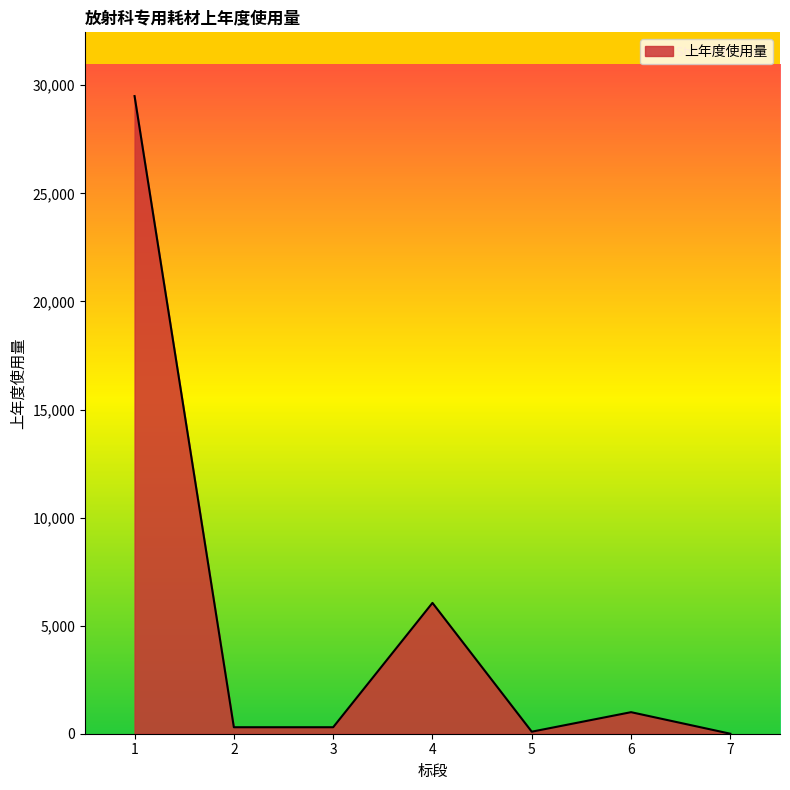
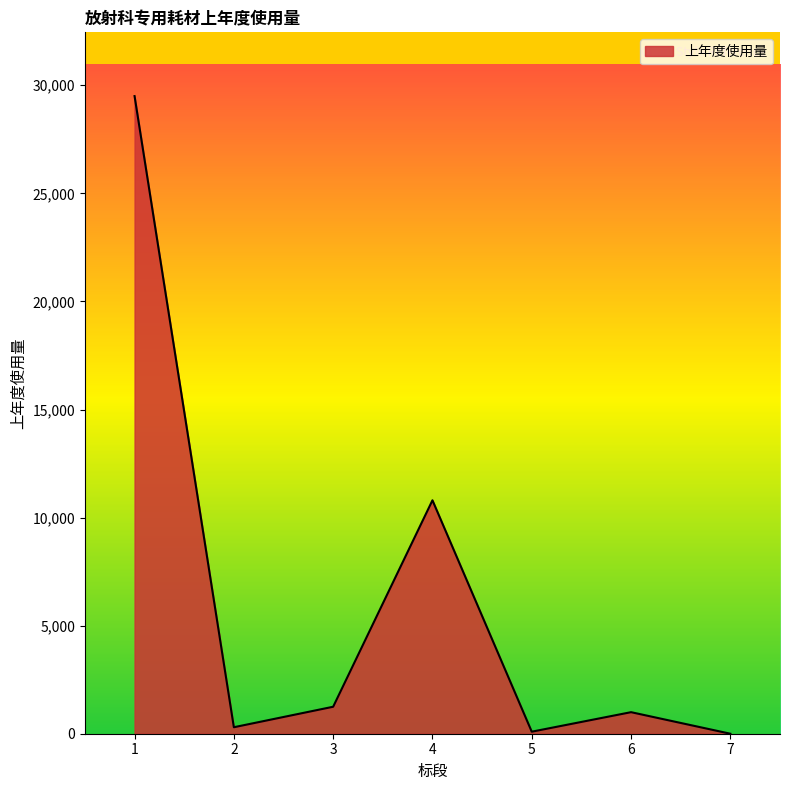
3: 300 -> 1,200
4: 6,100 -> 10,800
